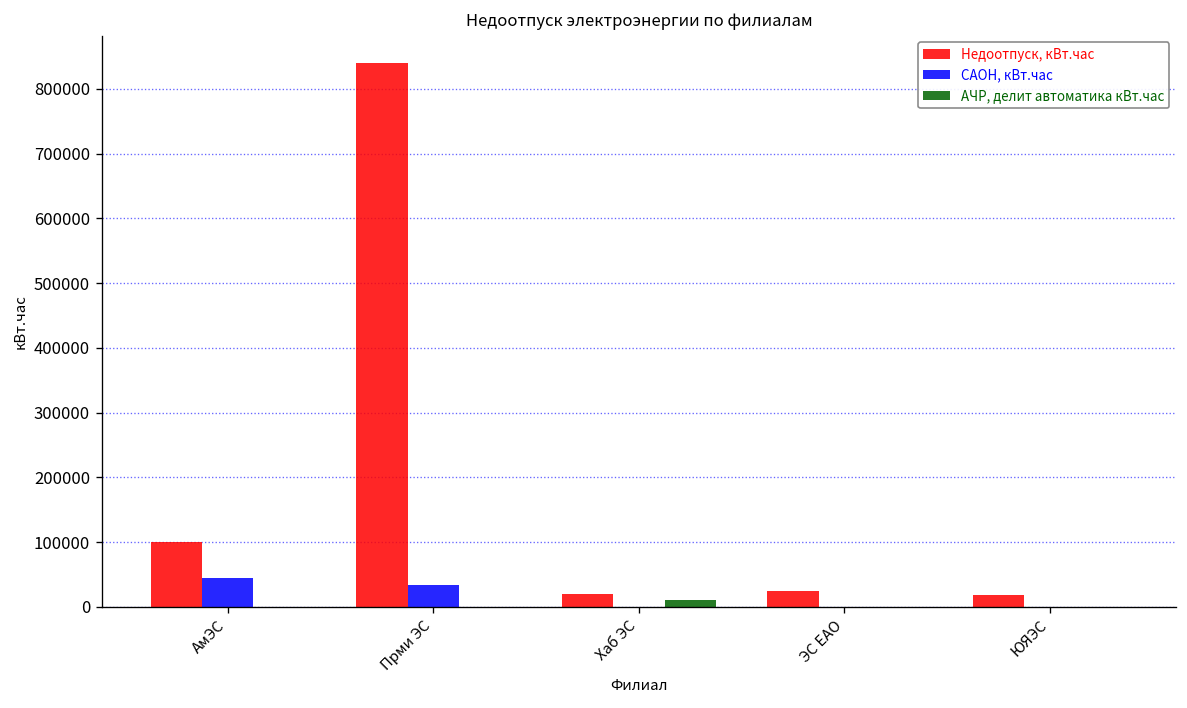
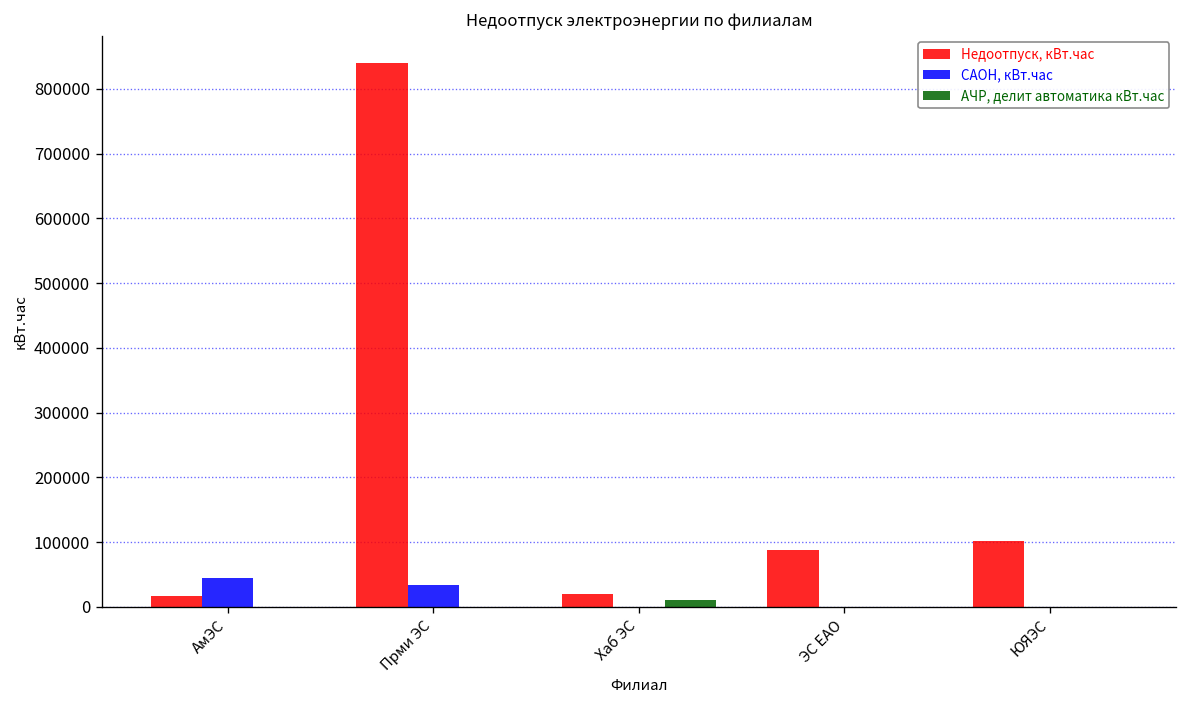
Недоотпуск, кВт.час, АмЭС: 100000 -> 20000
Недоотпуск, кВт.час, ЭС ЕАО: 20000 -> 90000
Недоотпуск, кВт.час, ЮЯЭС: 20000 -> 100000
